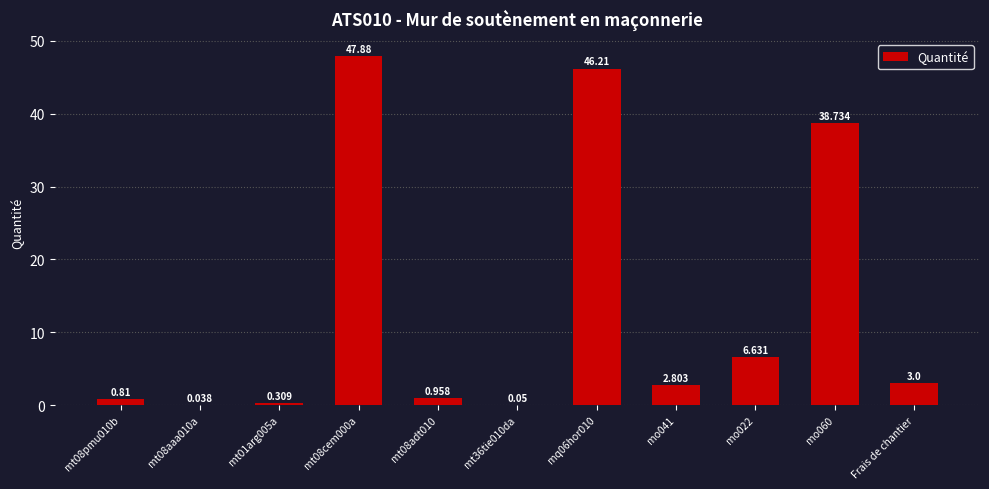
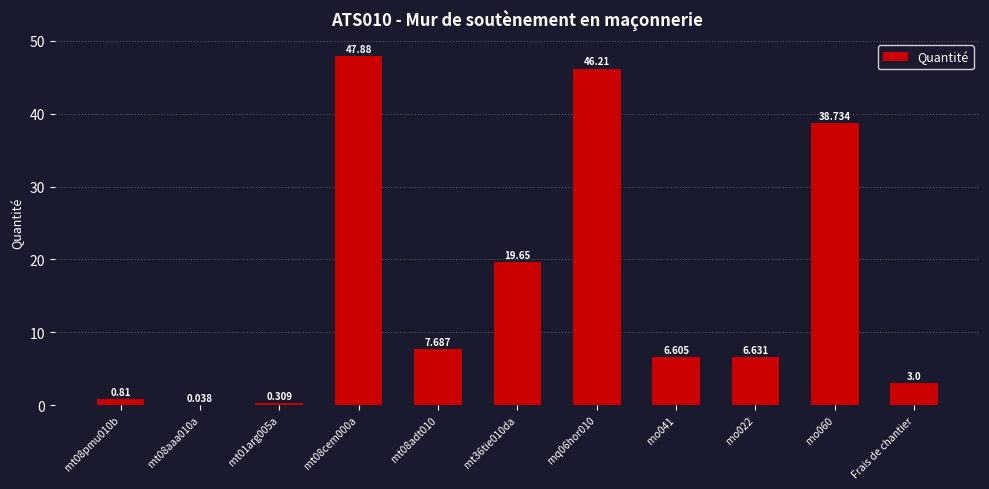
mt08adt010: 0.958 -> 7.687
mt36tie010da: 0.05 -> 19.65
mo041: 2.803 -> 6.605
